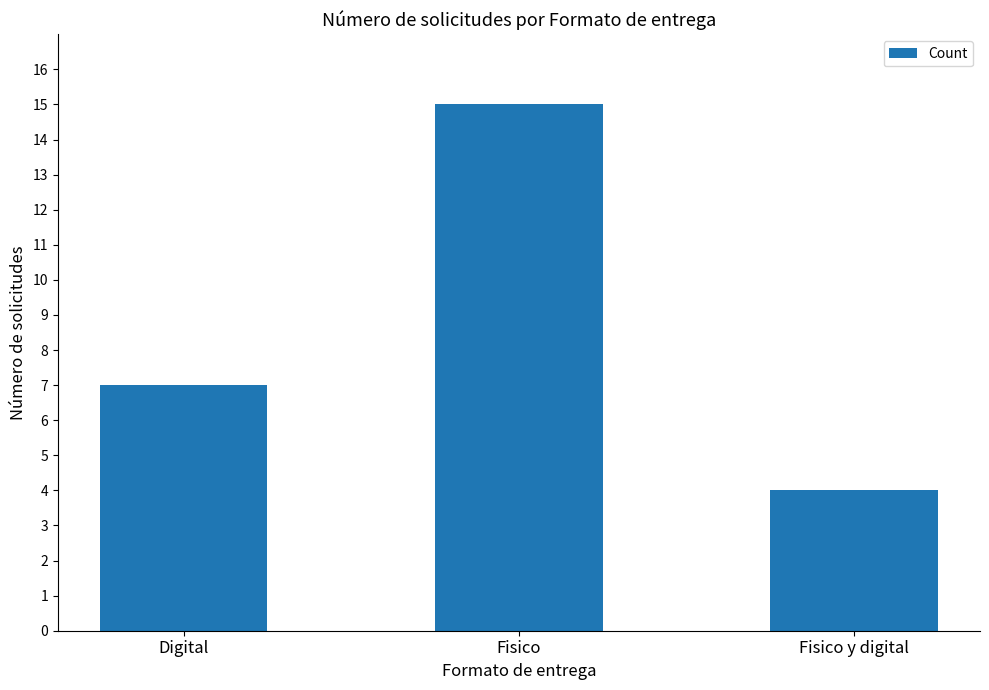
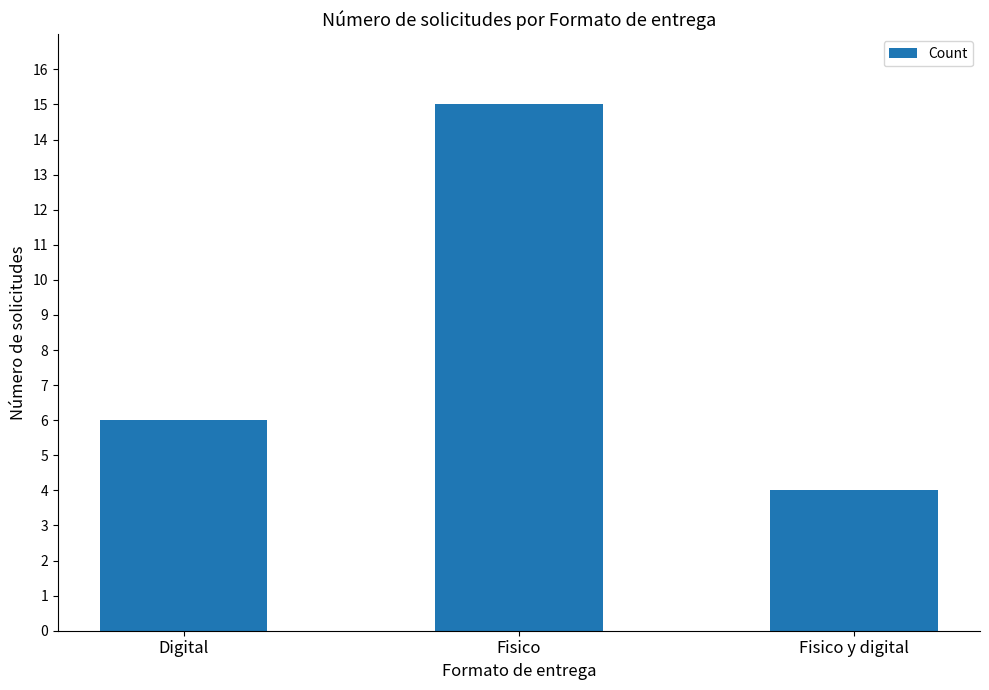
Digital: 7 -> 6
